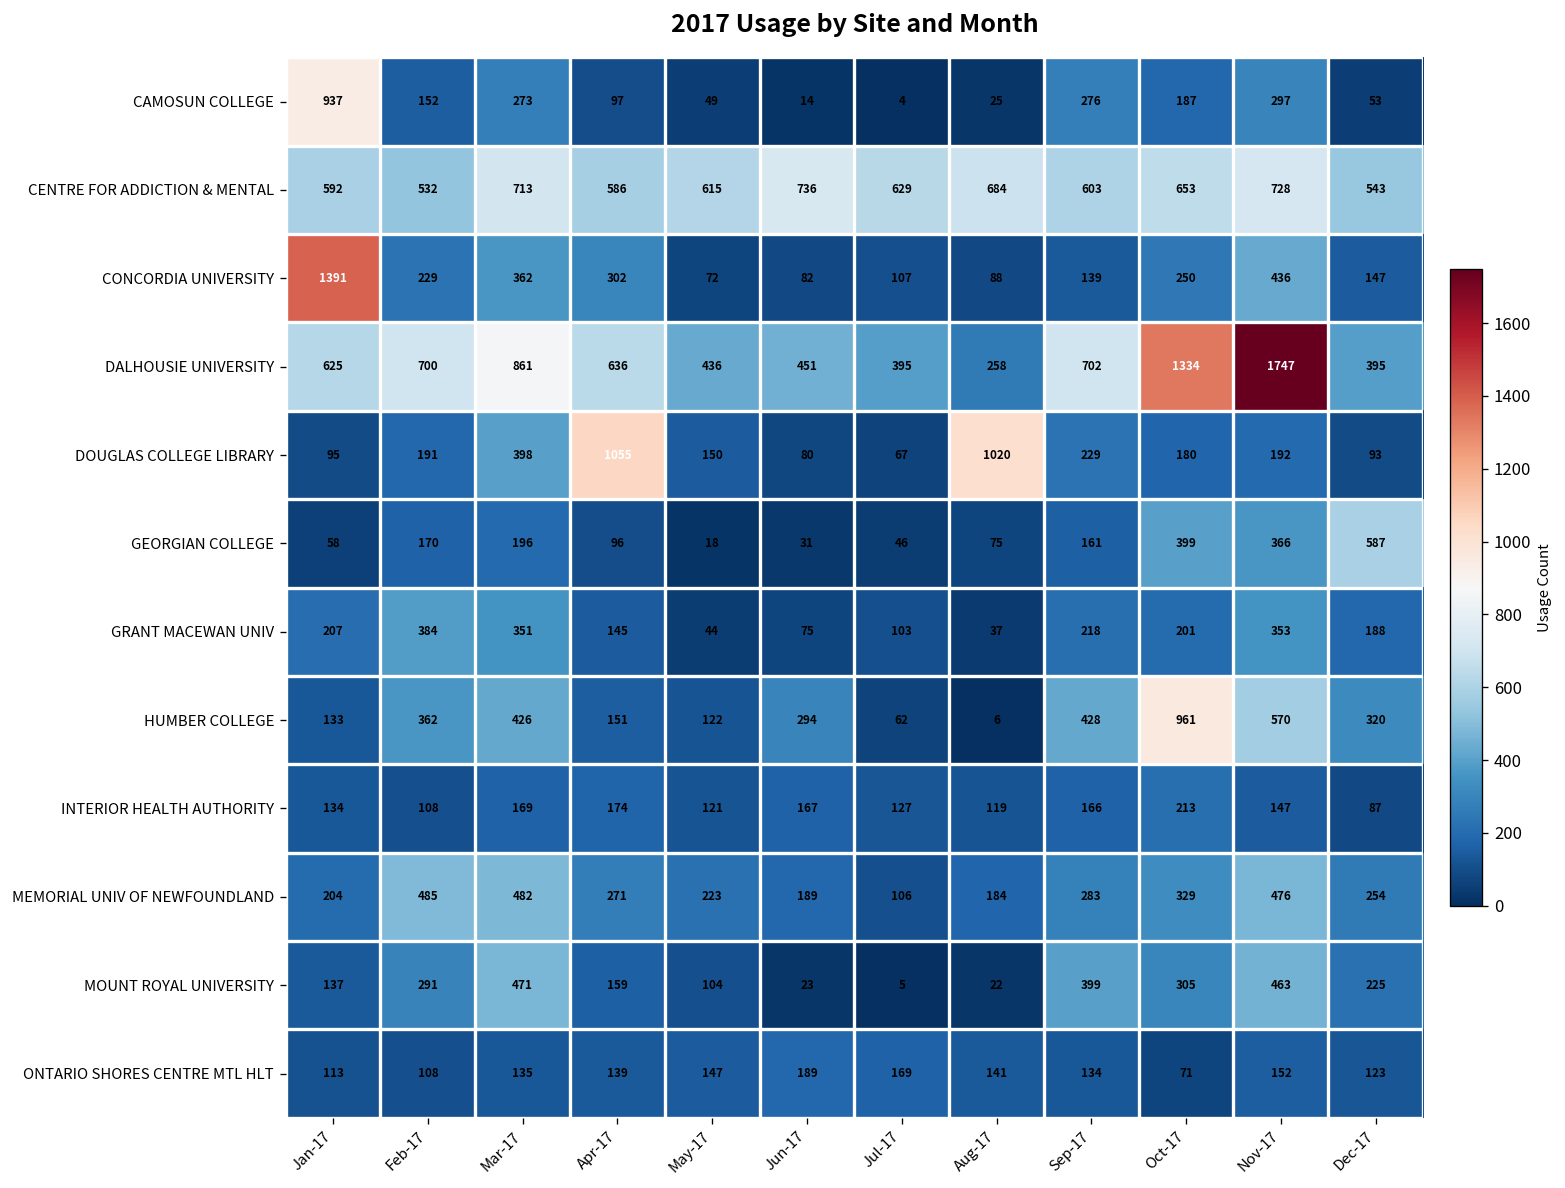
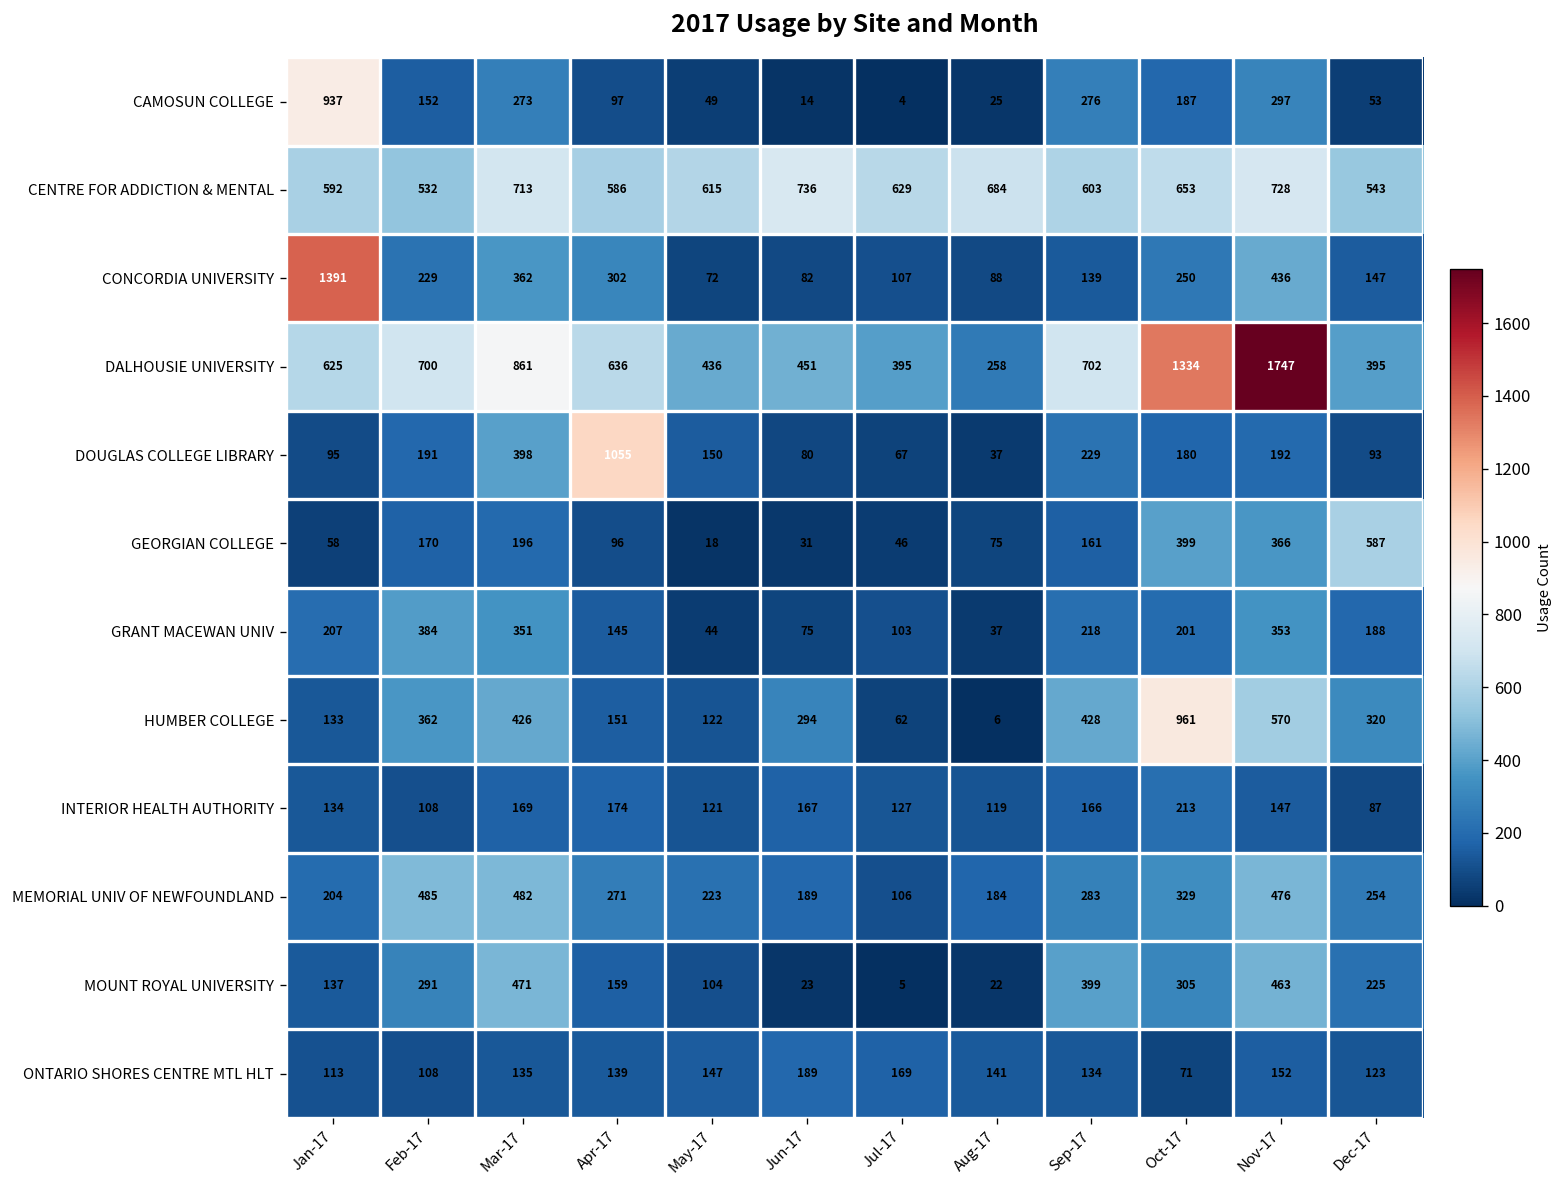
DOUGLAS COLLEGE LIBRARY, Aug-17: 1020 -> 37
